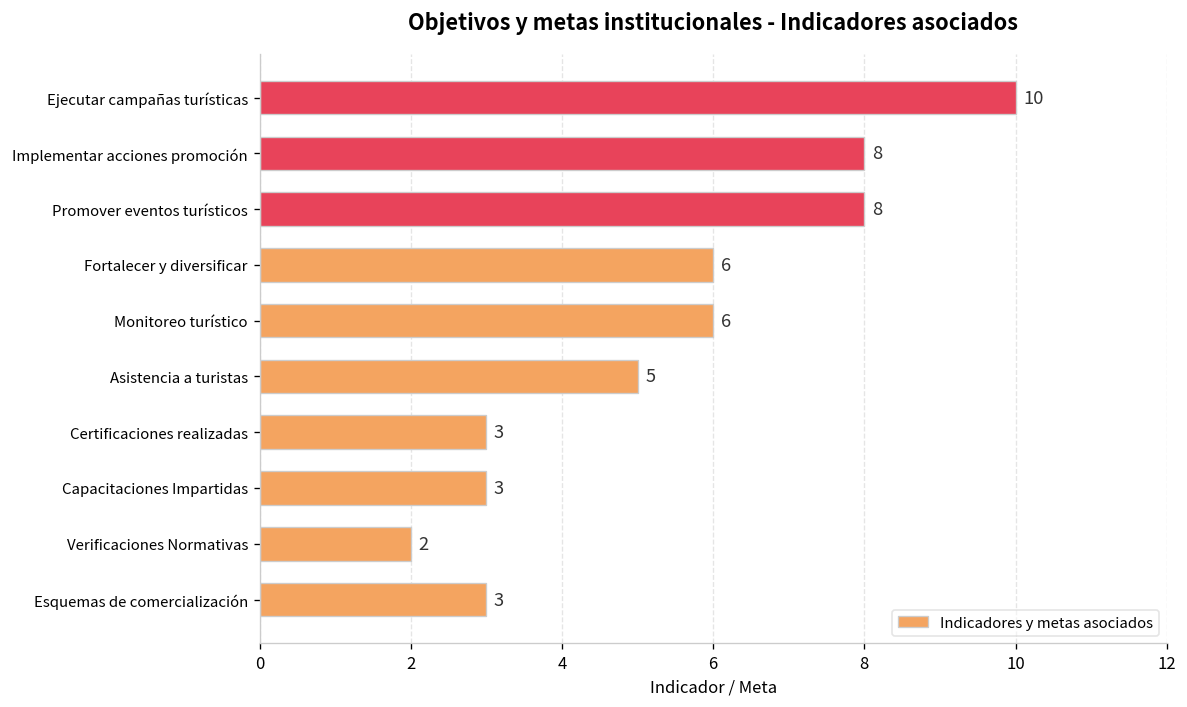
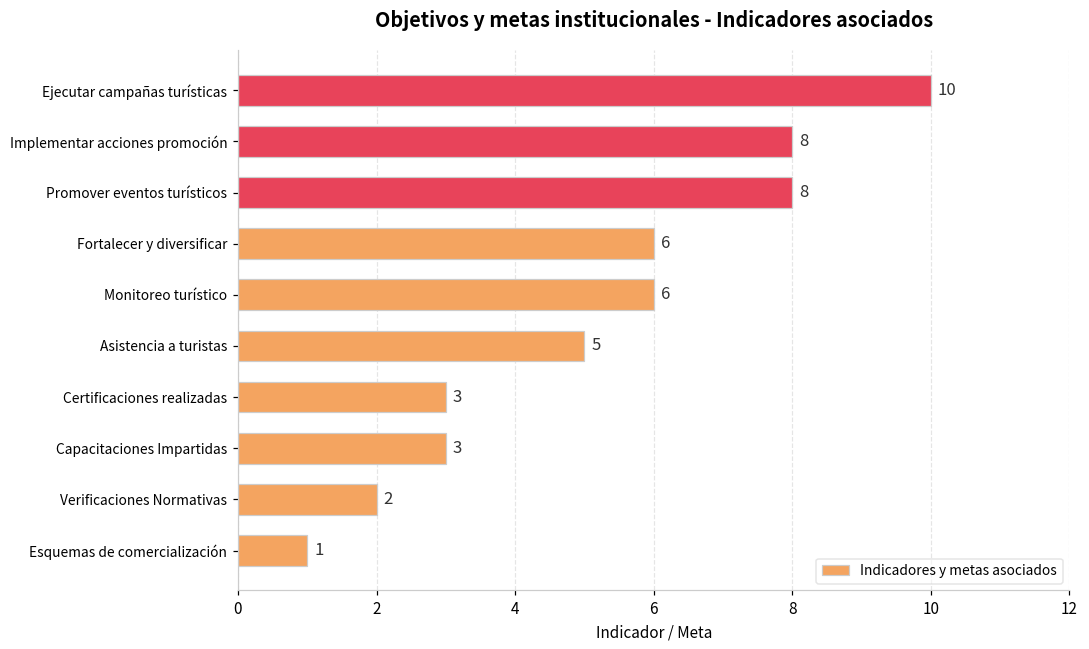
Esquemas de comercialización: 3 -> 1
